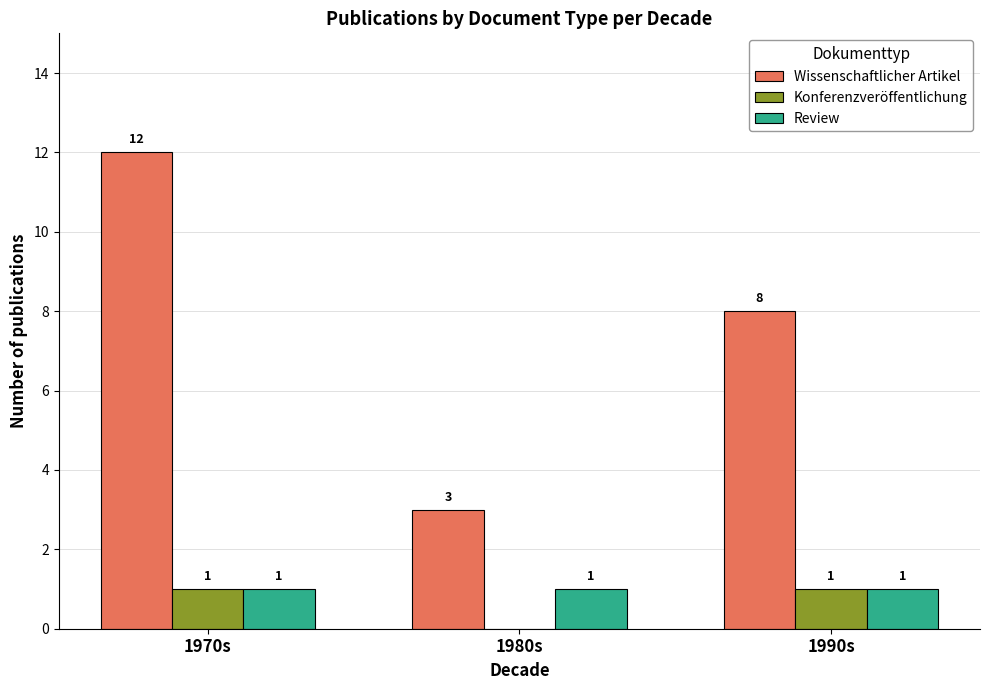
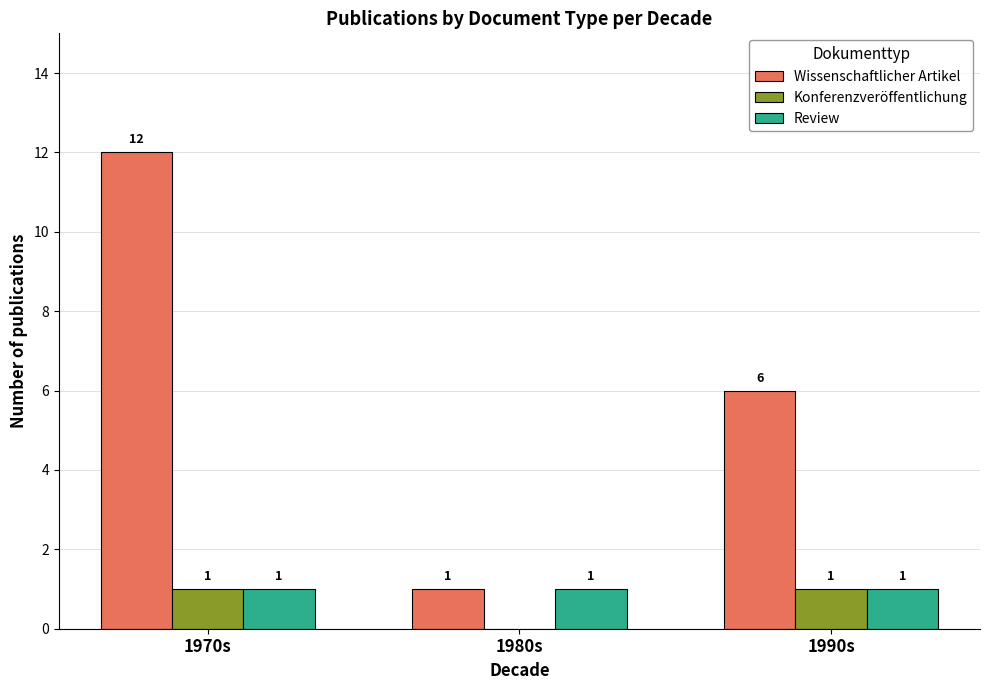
Wissenschaftlicher Artikel, 1980s: 3 -> 1
Wissenschaftlicher Artikel, 1990s: 8 -> 6
